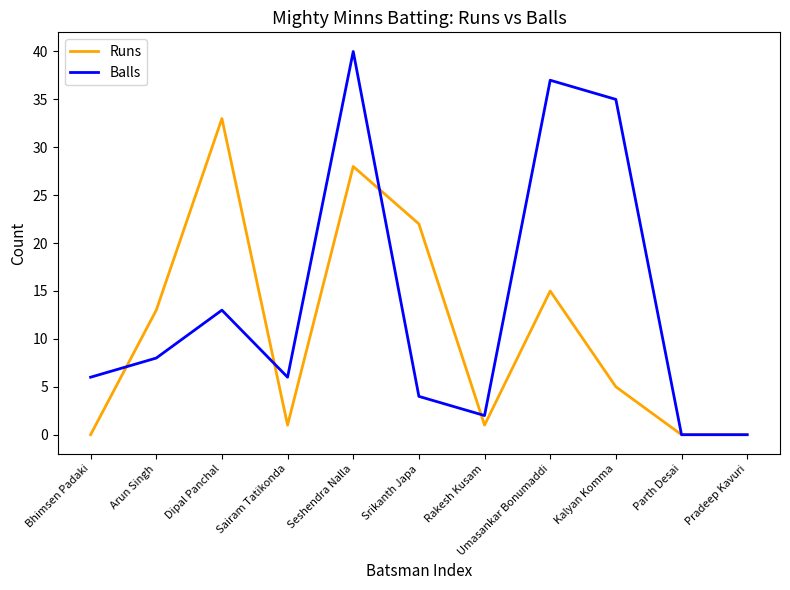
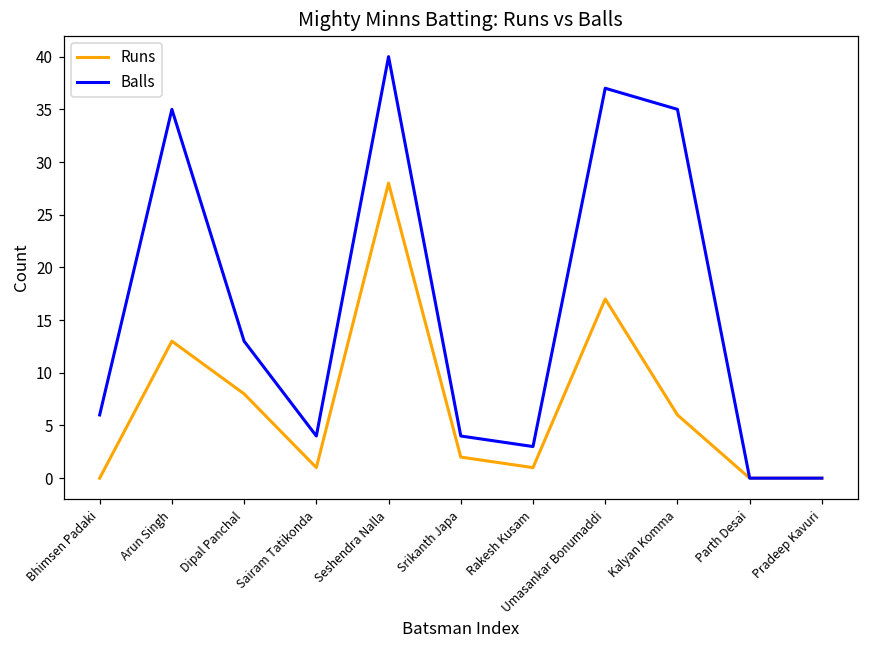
Balls, Arun Singh: 8 -> 35
Runs, Dipal Panchal: 33 -> 8
Balls, Sairam Tatikonda: 6 -> 4
Runs, Srikanth Japa: 22 -> 2
Balls, Rakesh Kusam: 2 -> 3
Runs, Umasankar Bonumaddi: 15 -> 17
Runs, Kalyan Komma: 5 -> 6
